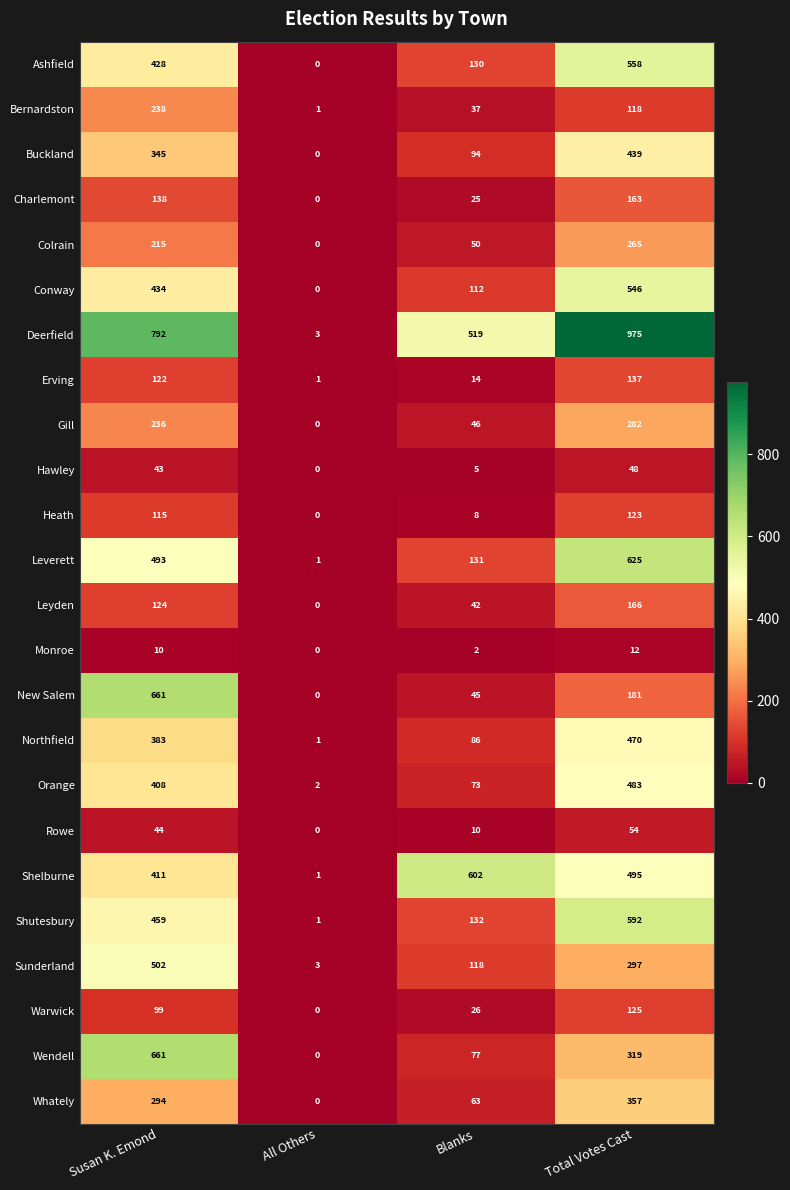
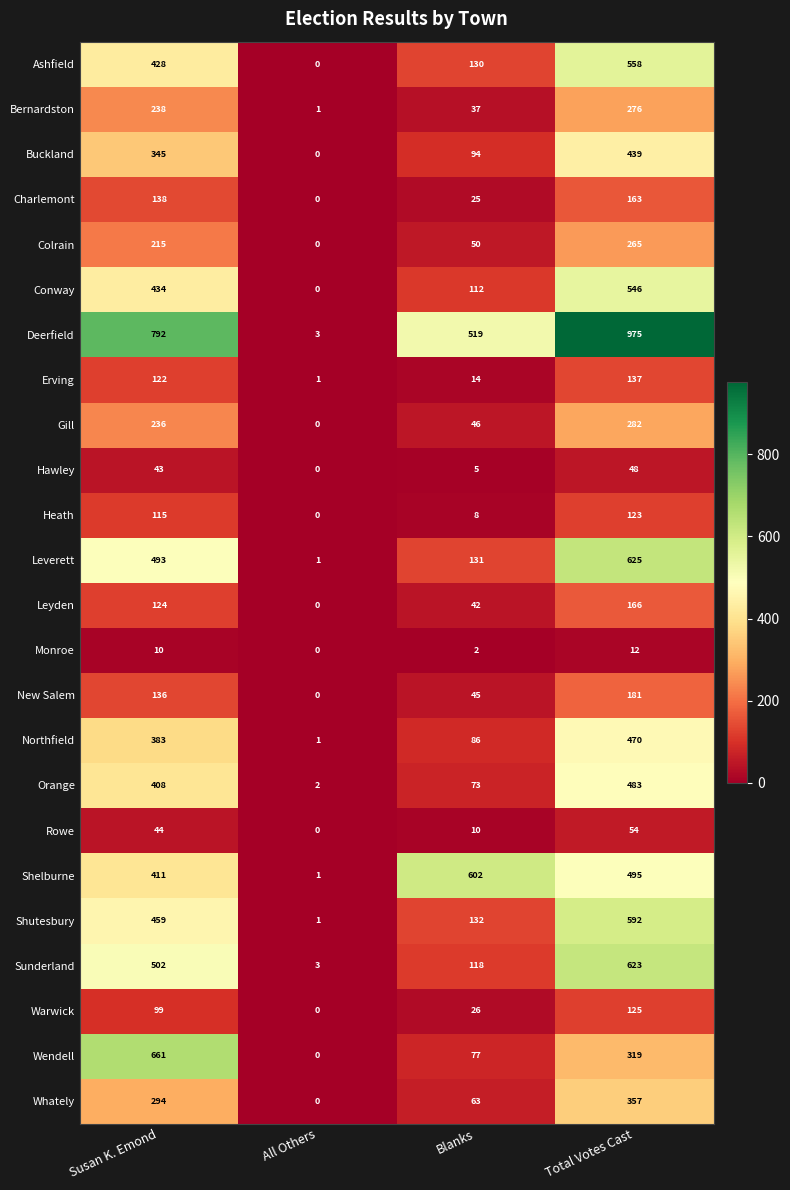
Bernardston, Total Votes Cast: 118 -> 276
New Salem, Susan K. Emond: 661 -> 136
Sunderland, Total Votes Cast: 297 -> 623
